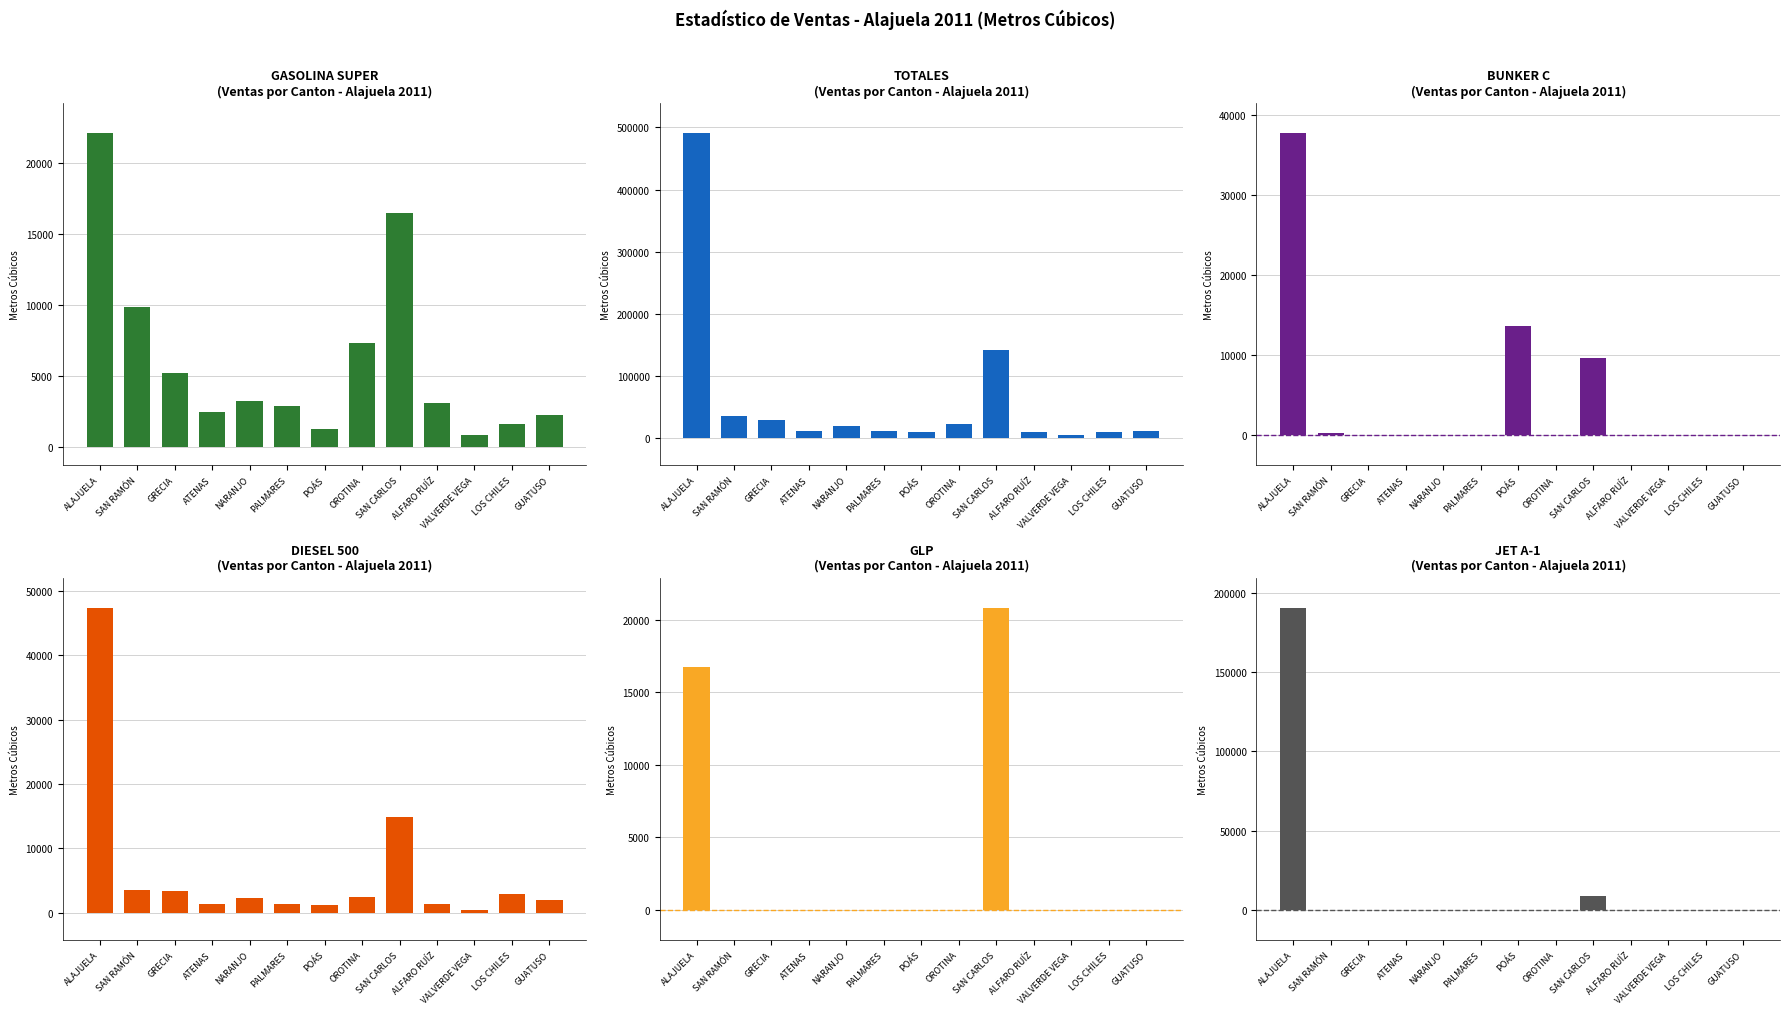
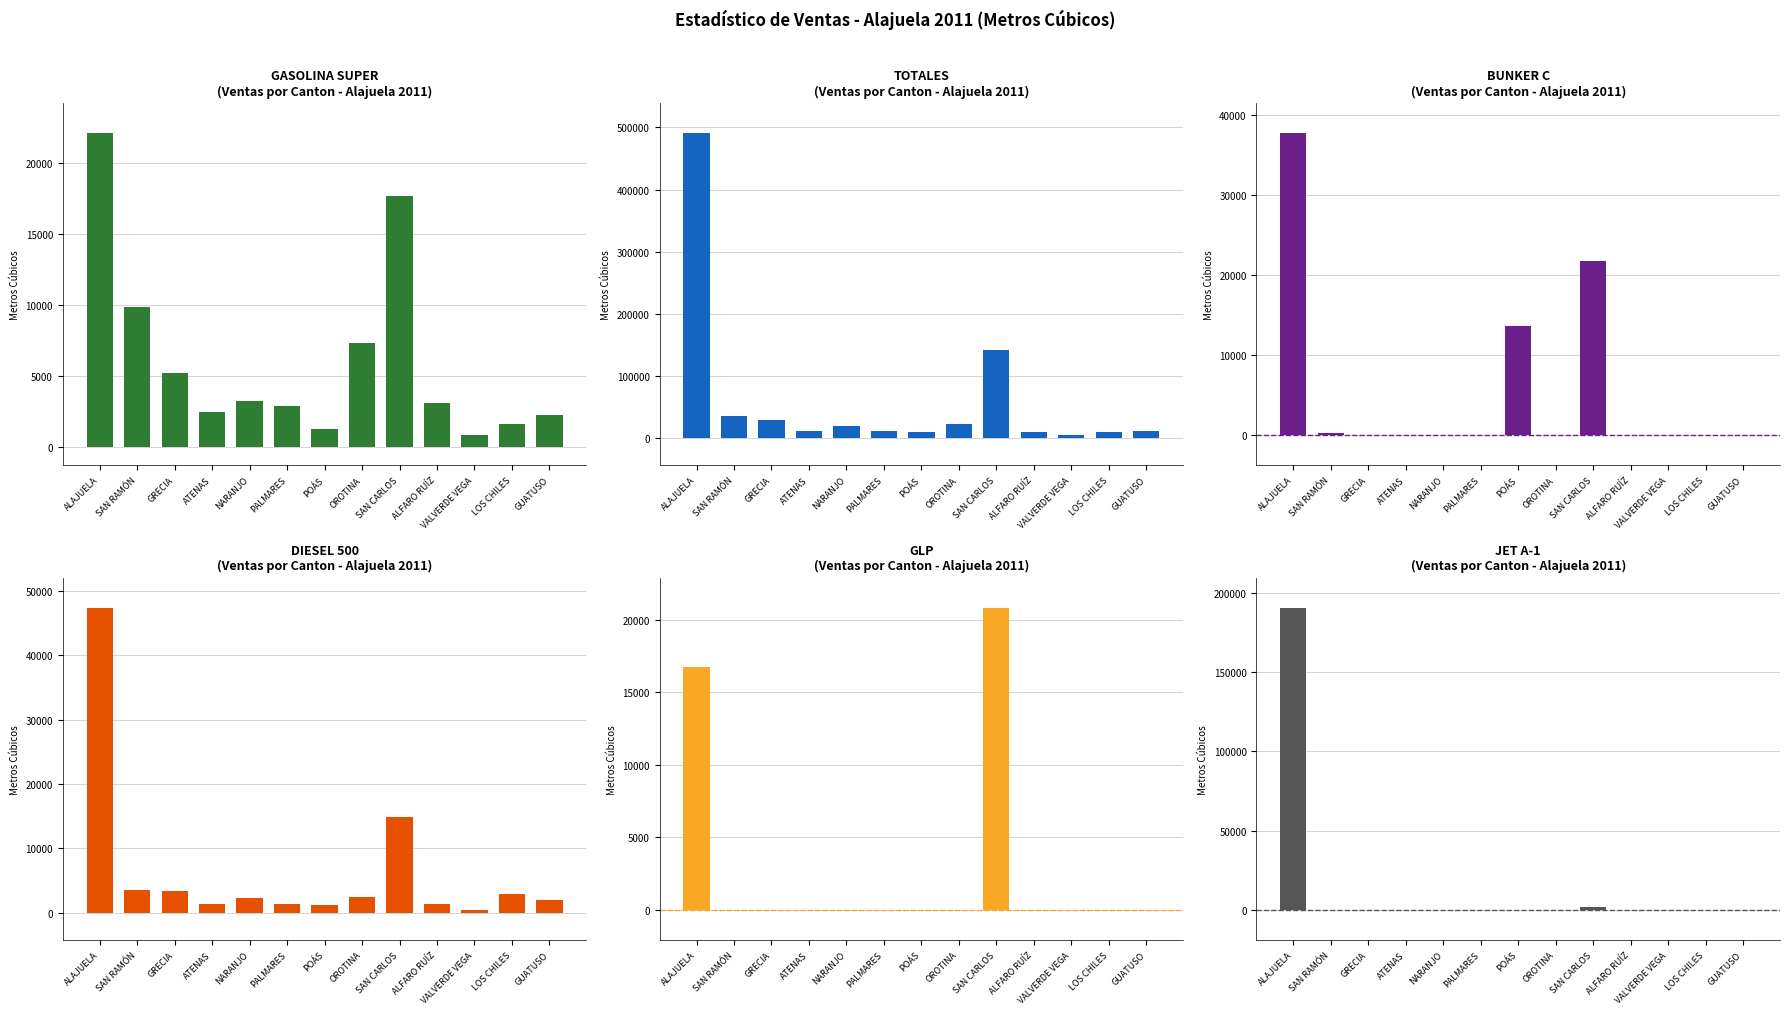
GASOLINA SUPER (Ventas por Canton - Alajuela 2011), SAN CARLOS: 16500 -> 17600
BUNKER C (Ventas por Canton - Alajuela 2011), SAN CARLOS: 10000 -> 22000
JET A-1 (Ventas por Canton - Alajuela 2011), SAN CARLOS: 9000 -> 2000
